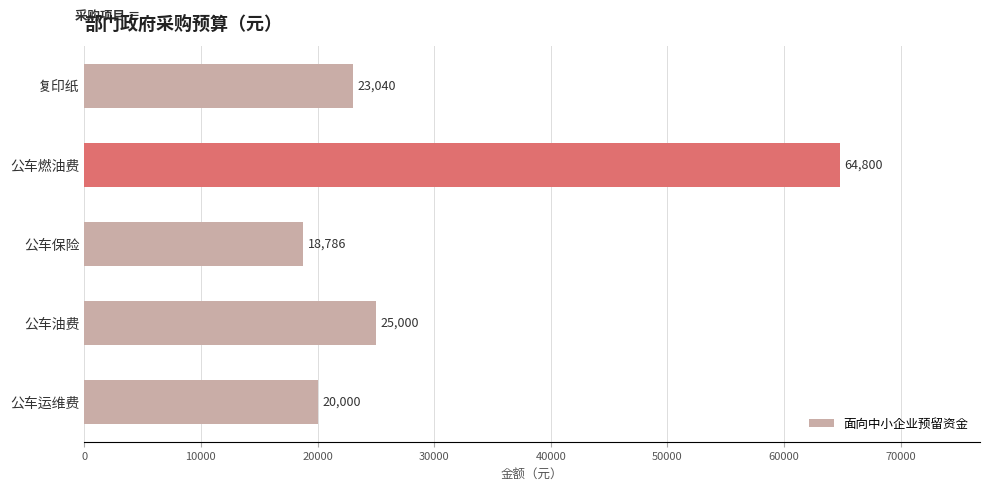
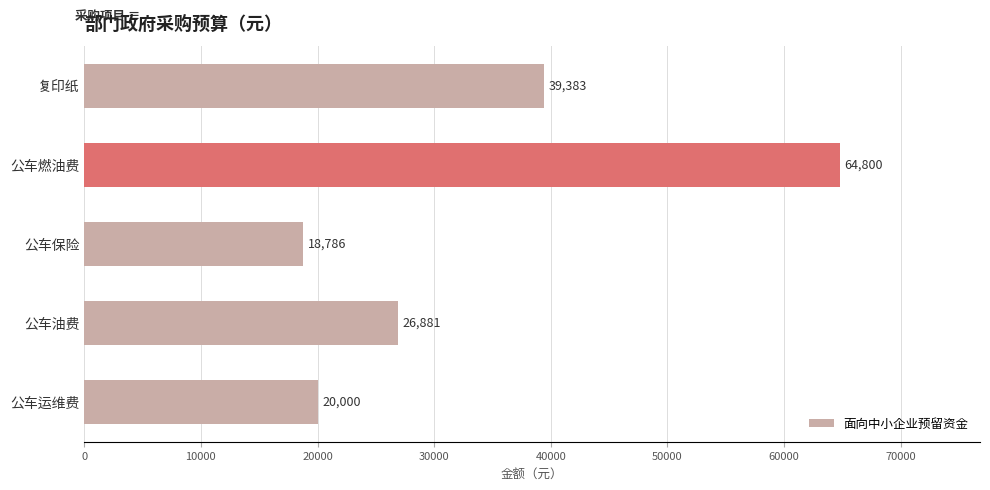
复印纸: 23,040 -> 39,383
公车油费: 25,000 -> 26,881
